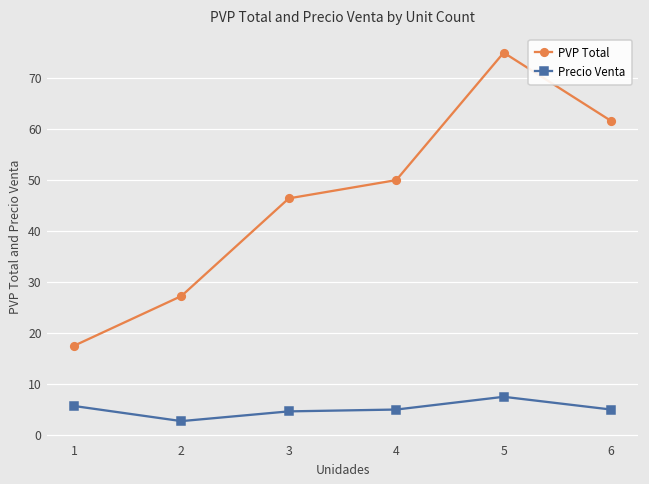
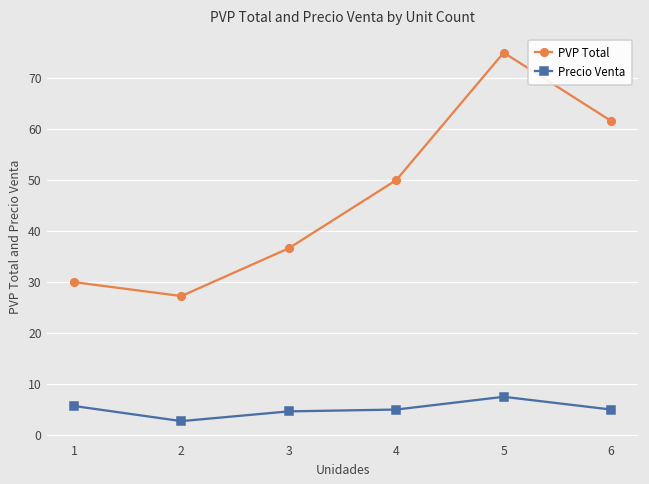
PVP Total, 1: 18 -> 30
PVP Total, 3: 46 -> 37
